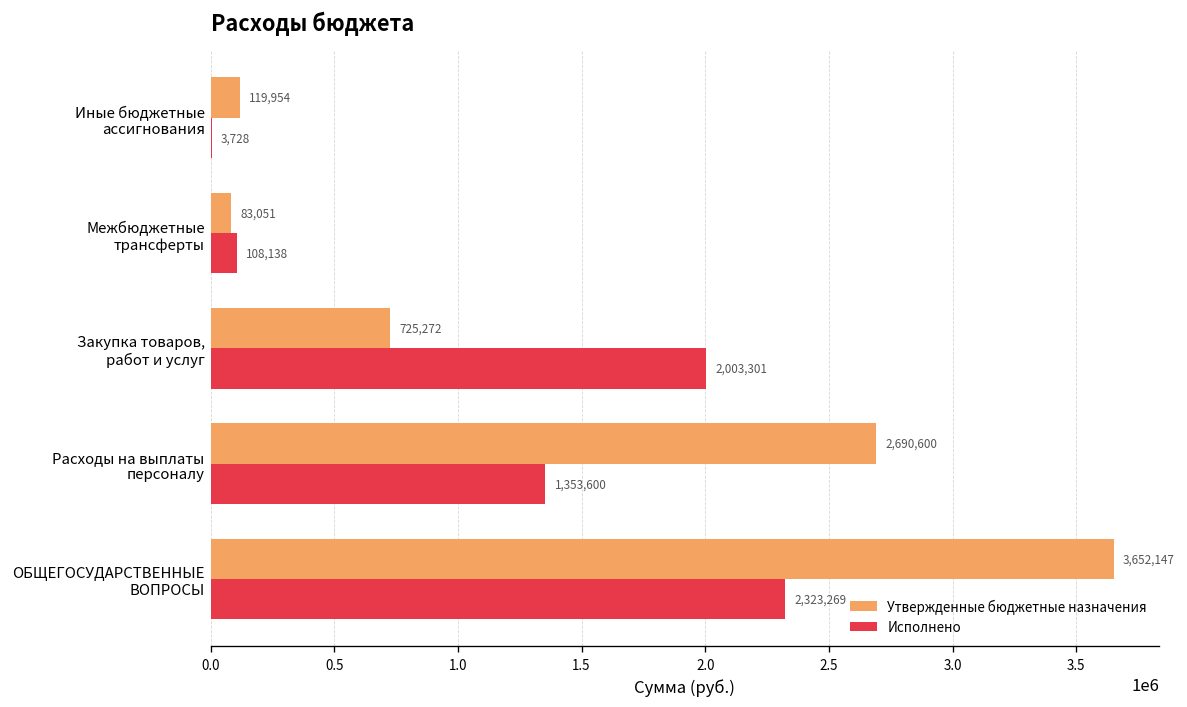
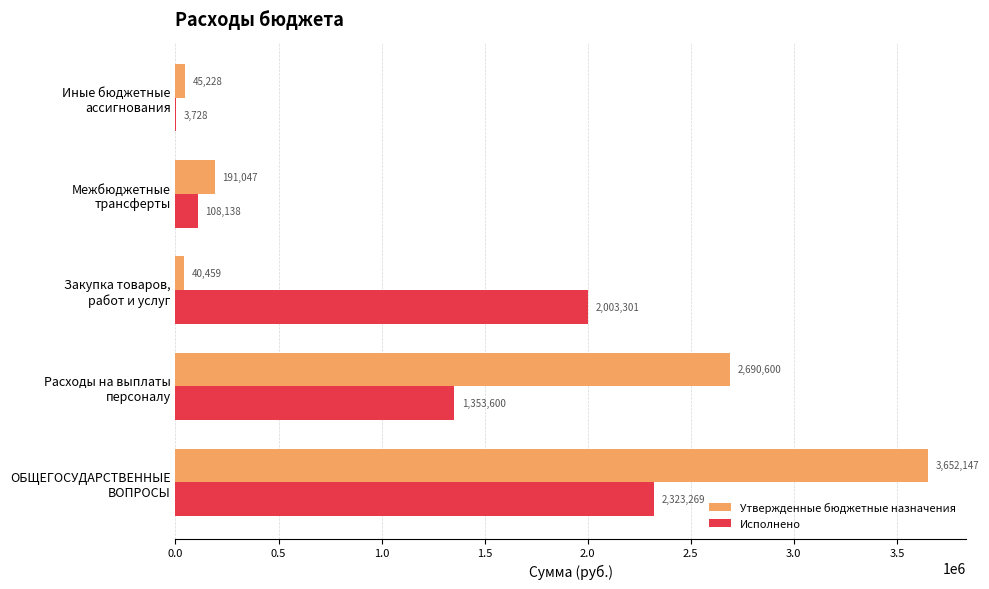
Утвержденные бюджетные назначения, Иные бюджетные ассигнования: 119,954 -> 45,228
Утвержденные бюджетные назначения, Межбюджетные трансферты: 83,051 -> 191,047
Утвержденные бюджетные назначения, Закупка товаров, работ и услуг: 725,272 -> 40,459
